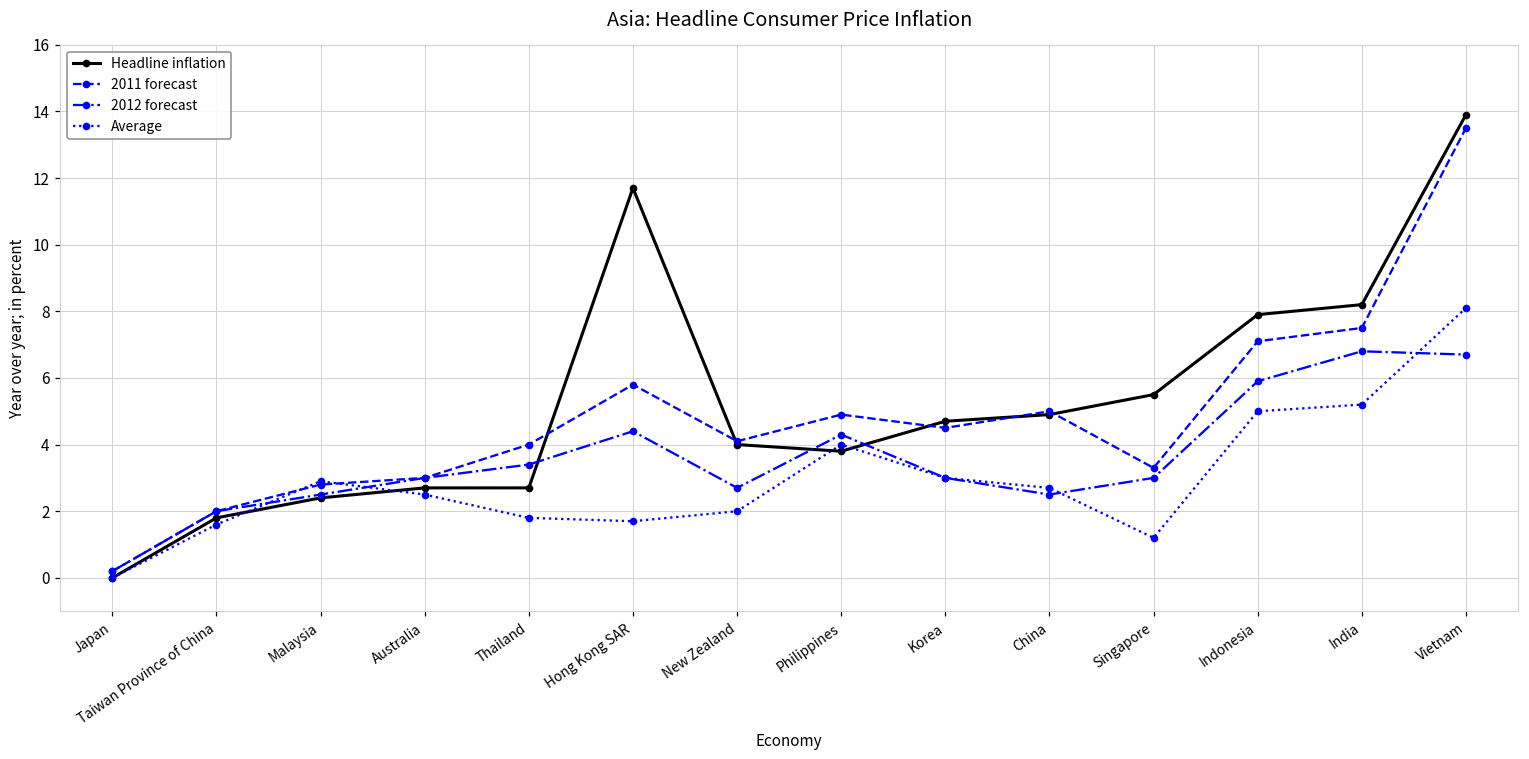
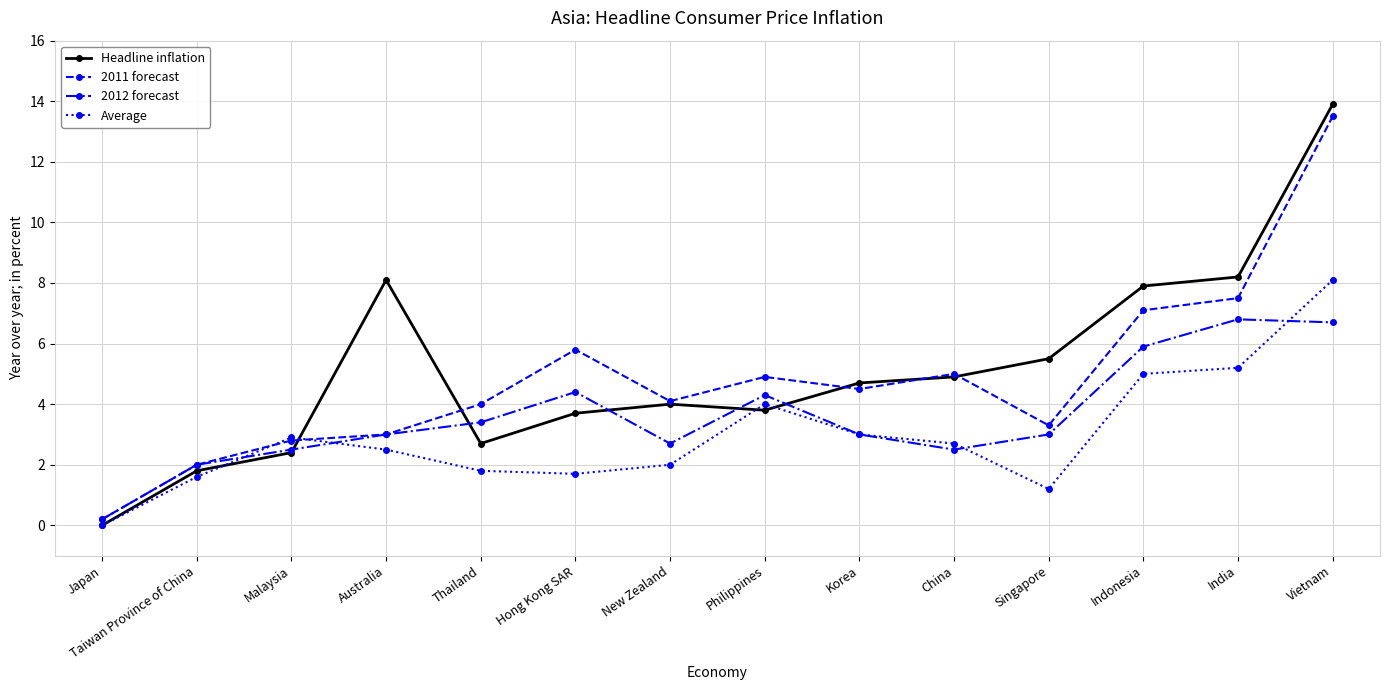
Headline inflation, Australia: 2.7 -> 8.1
Headline inflation, Hong Kong SAR: 11.7 -> 3.7
